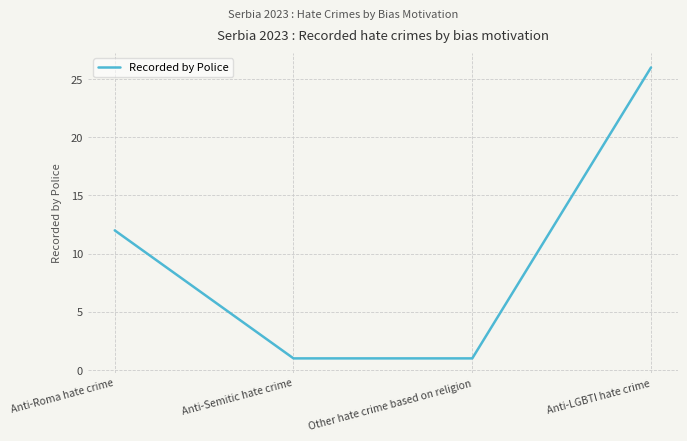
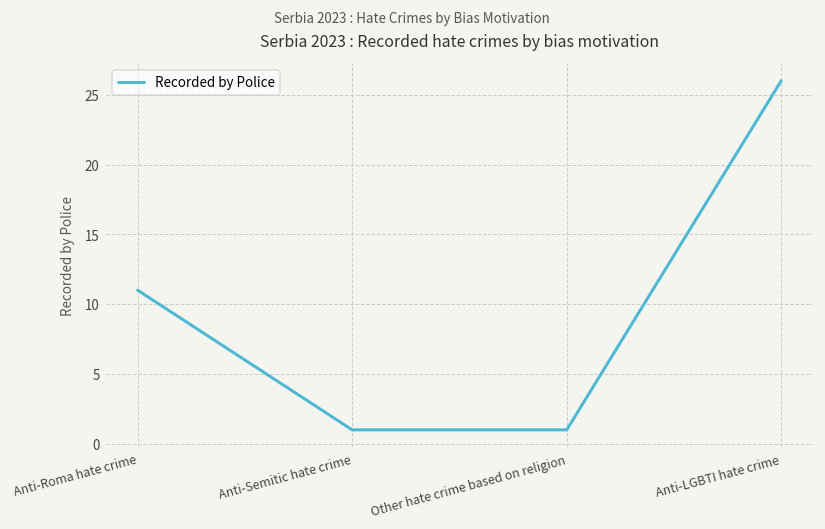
Anti-Roma hate crime: 12 -> 11
